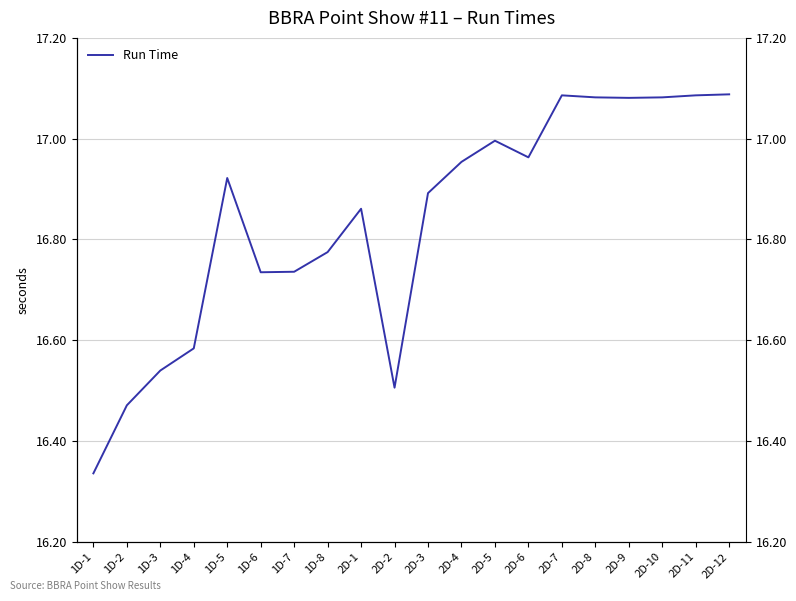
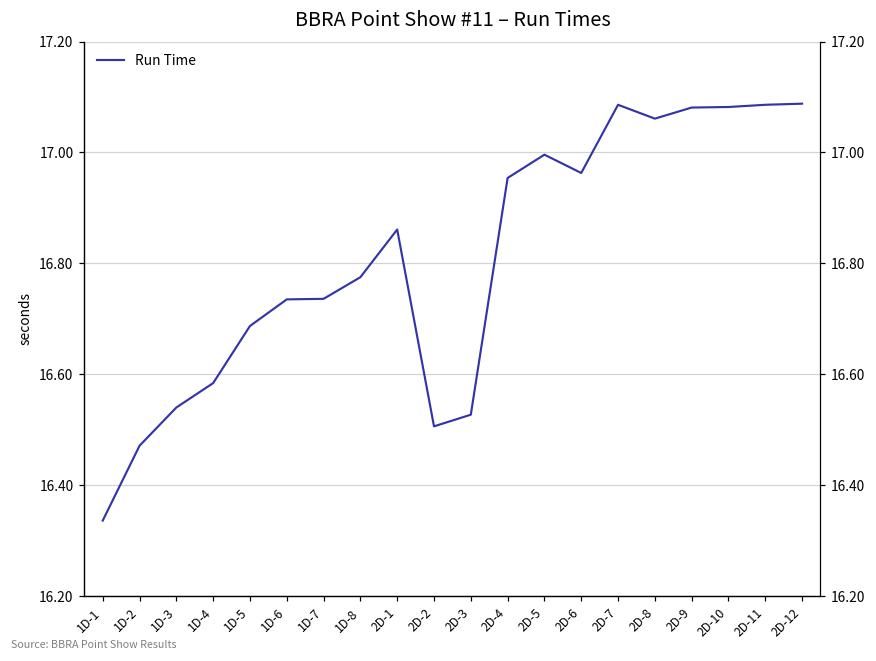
1D-5: 16.92 -> 16.69
2D-3: 16.89 -> 16.53
2D-8: 17.08 -> 17.06
